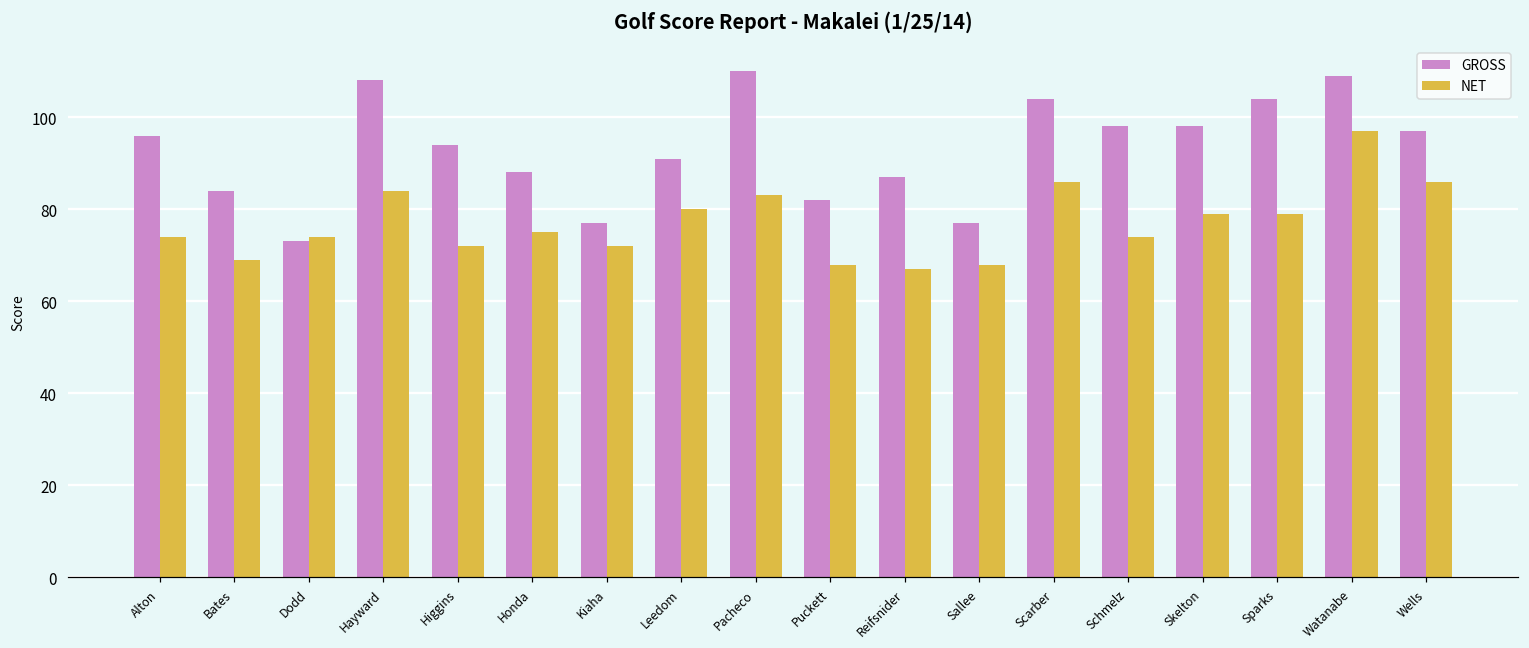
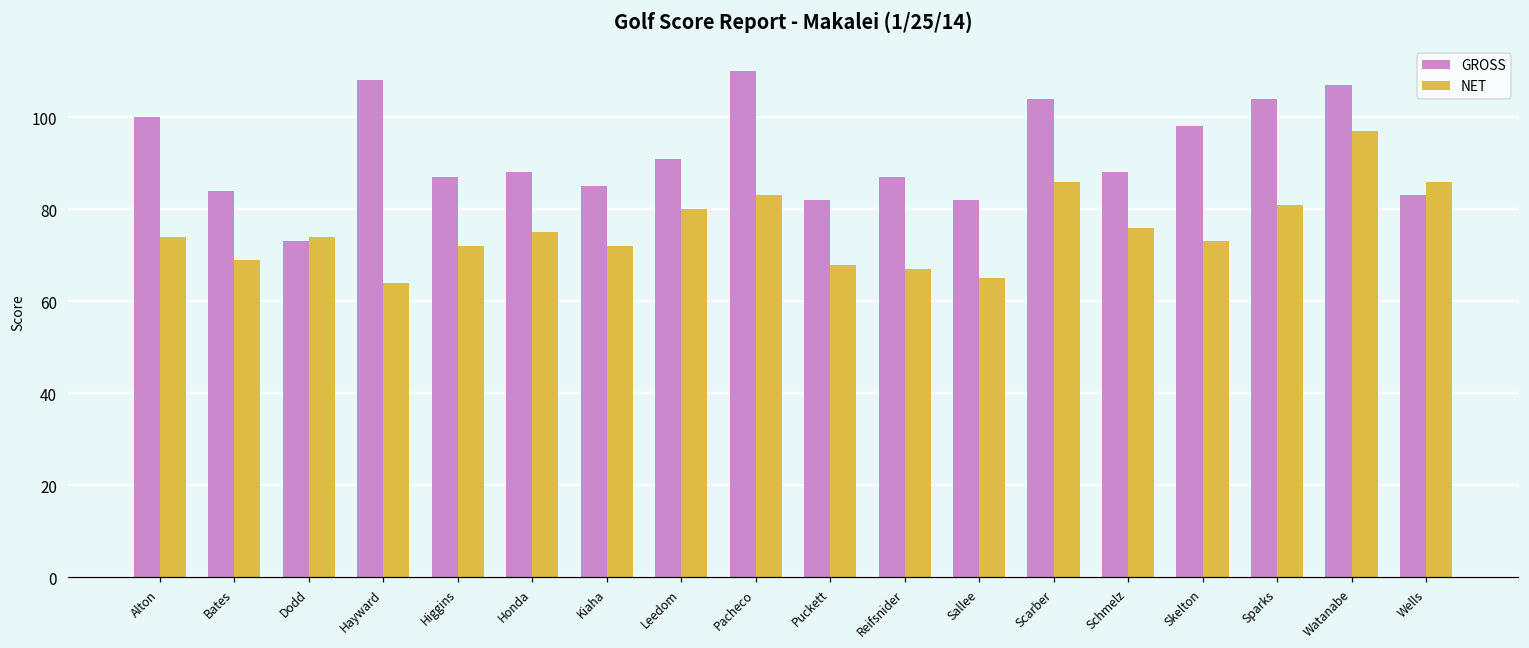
GROSS, Alton: 96 -> 100
NET, Hayward: 84 -> 64
GROSS, Higgins: 94 -> 87
GROSS, Kiaha: 77 -> 85
GROSS, Sallee: 77 -> 82
NET, Sallee: 68 -> 65
GROSS, Schmelz: 98 -> 88
NET, Schmelz: 74 -> 76
NET, Skelton: 79 -> 73
NET, Sparks: 79 -> 81
GROSS, Watanabe: 109 -> 107
GROSS, Wells: 97 -> 83
